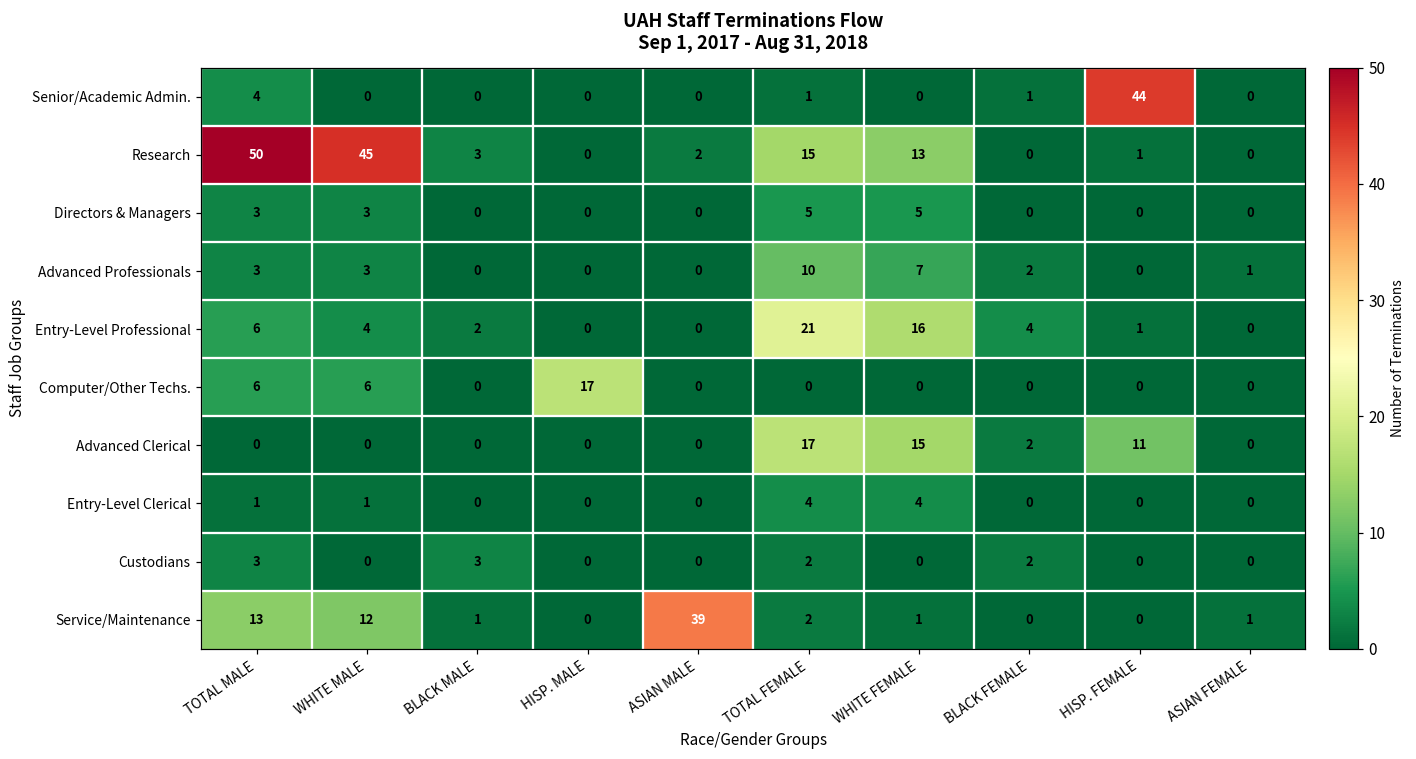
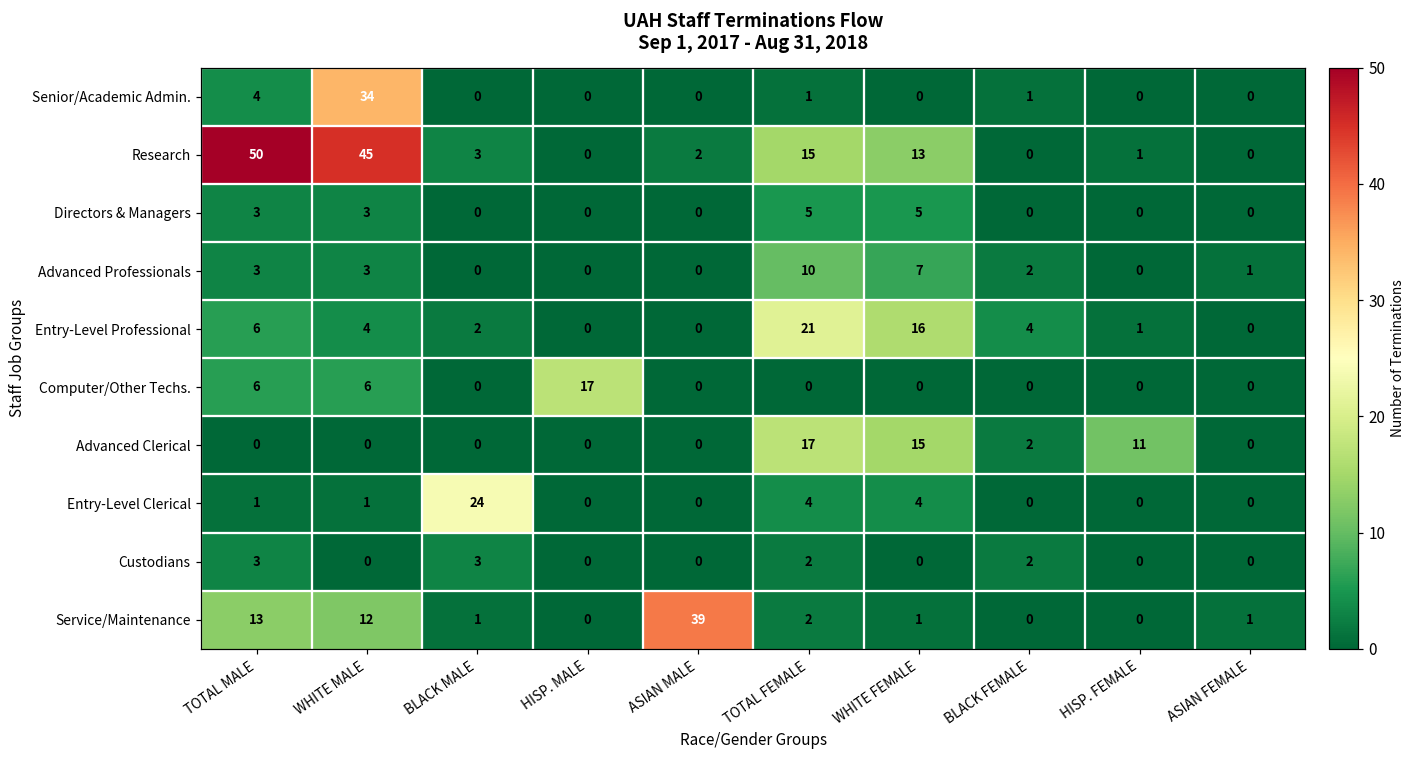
Senior/Academic Admin., WHITE MALE: 0 -> 34
Senior/Academic Admin., HISP. FEMALE: 44 -> 0
Entry-Level Clerical, BLACK MALE: 0 -> 24
